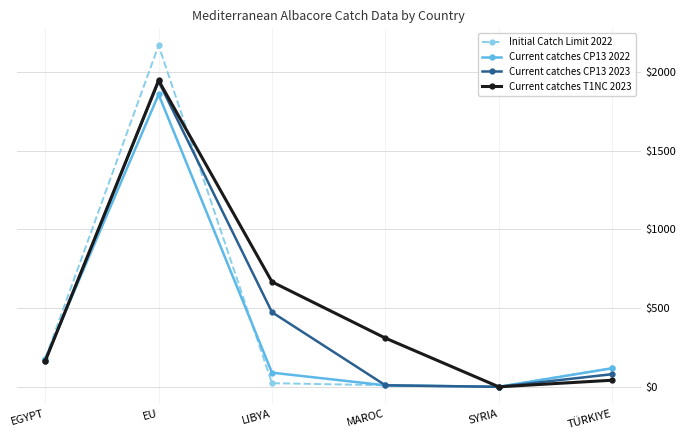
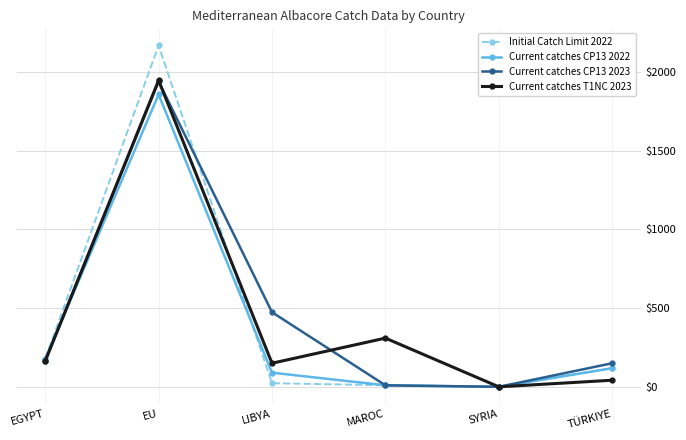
Current catches T1NC 2023, LIBYA: $670 -> $150
Current catches CP13 2023, TÜRKIYE: $80 -> $150
